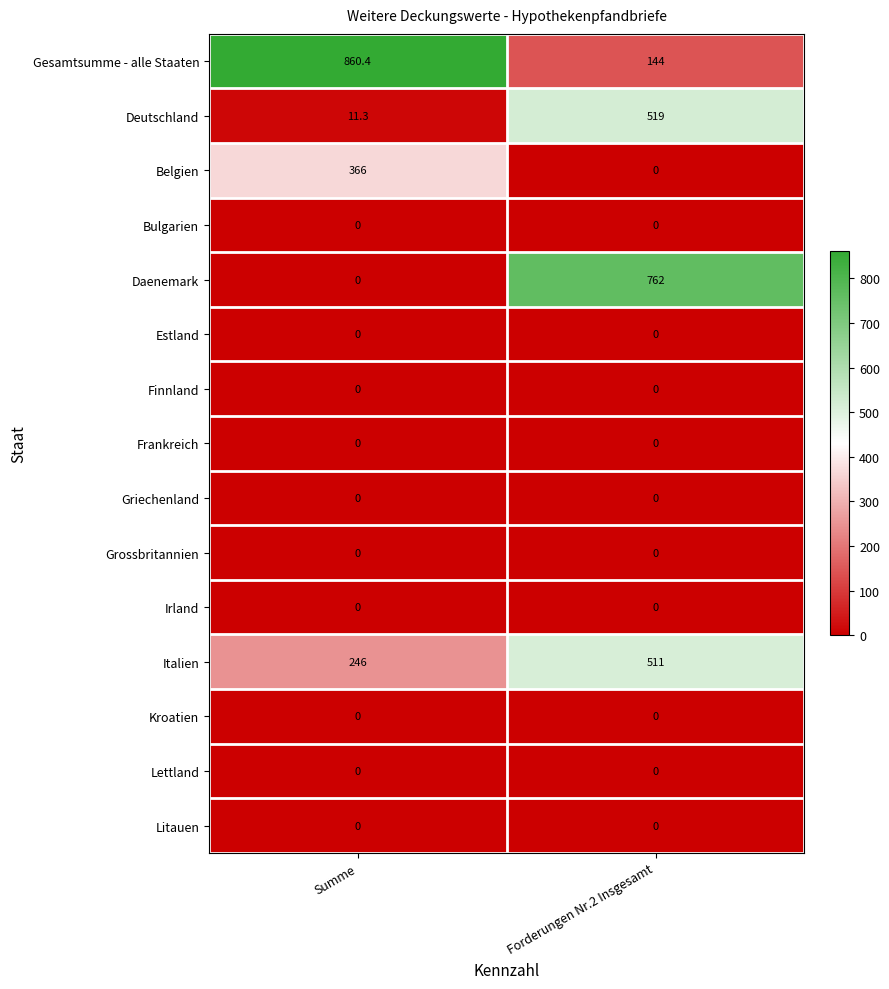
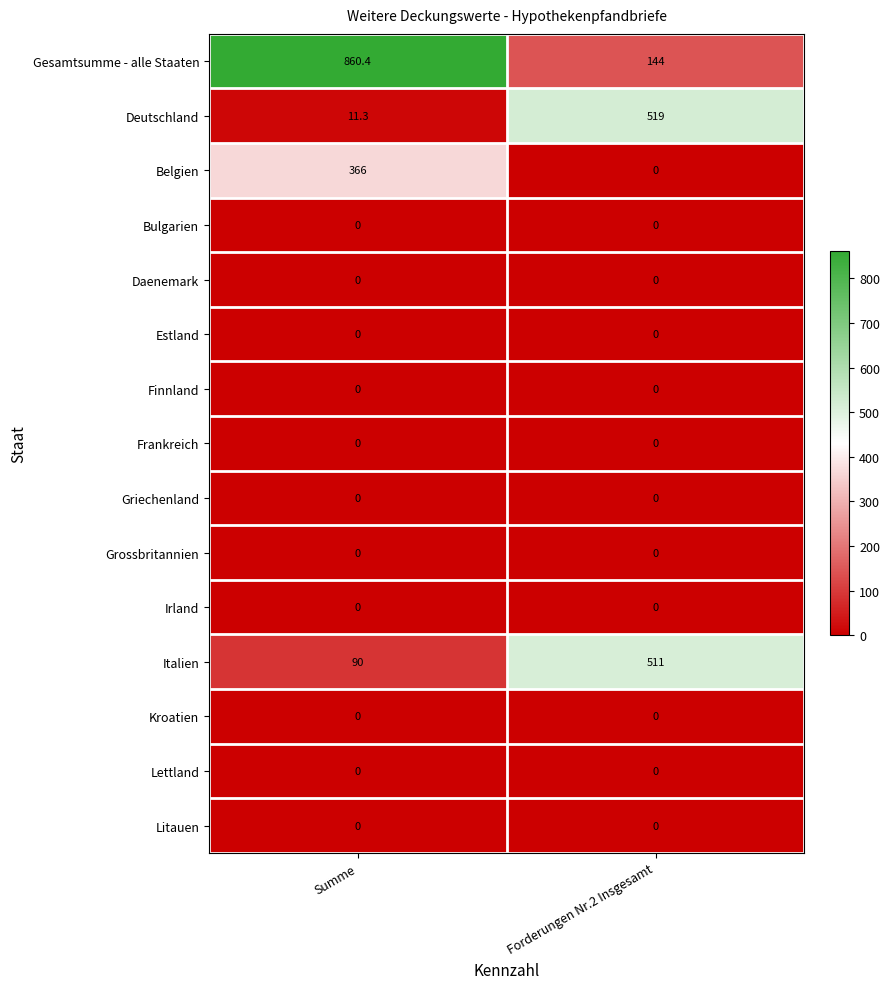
Daenemark, Forderungen Nr.2 Insgesamt: 762 -> 0
Italien, Summe: 246 -> 90
